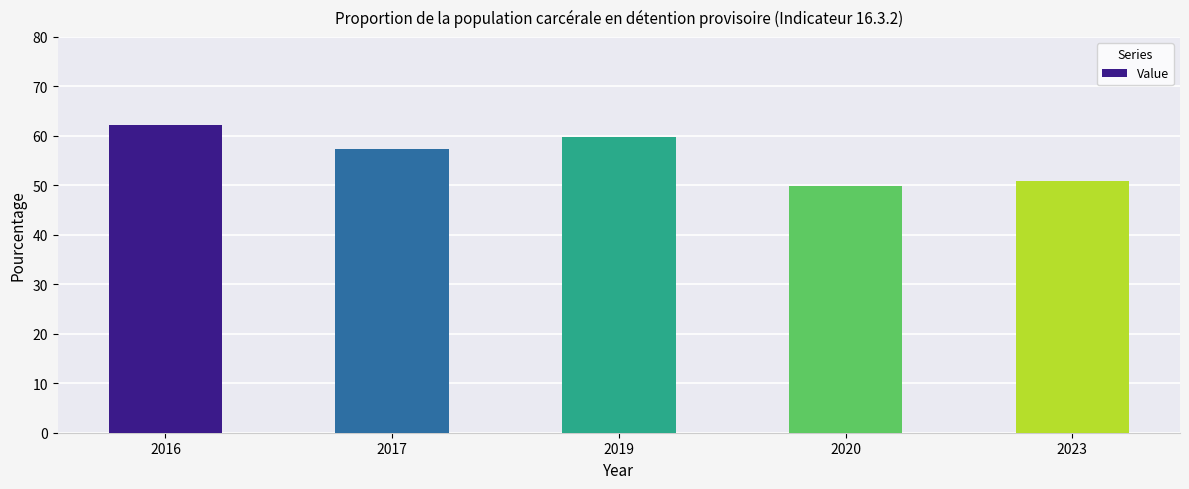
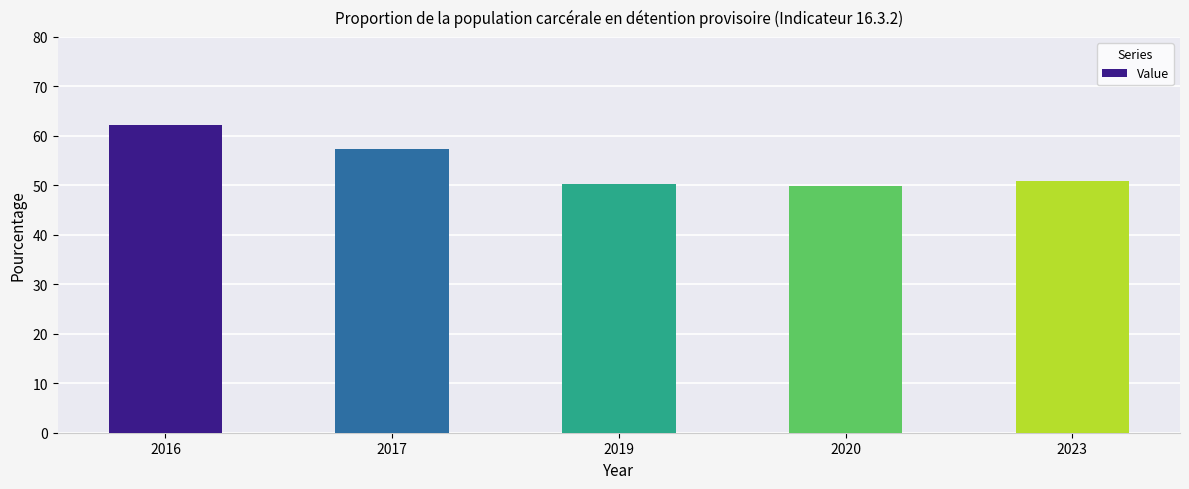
2019: 60 -> 50
